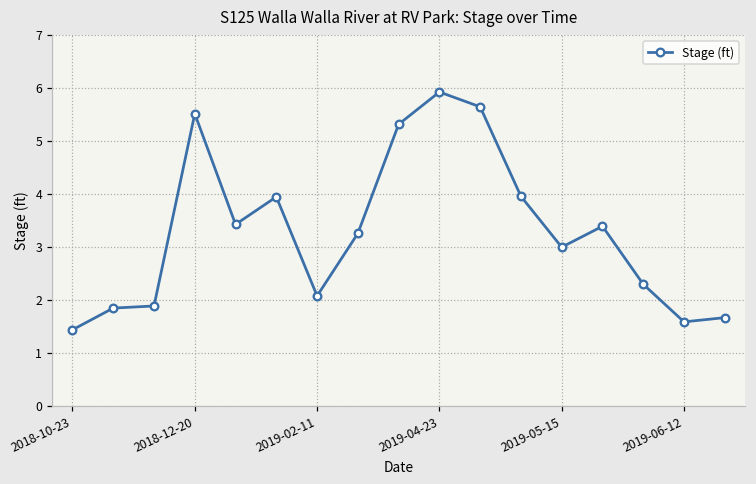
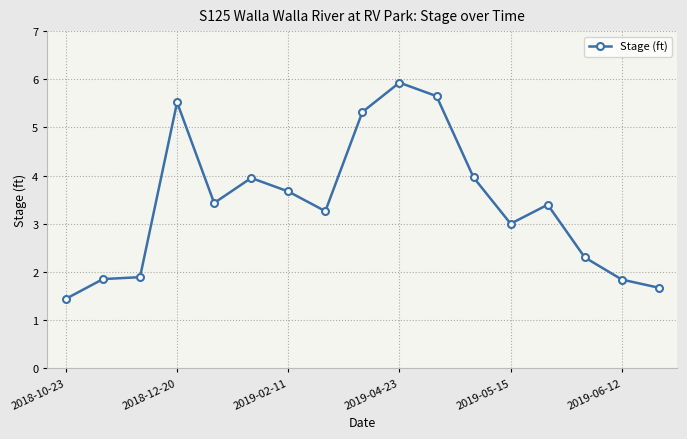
2019-02-11: 2.1 -> 3.7
2019-06-12: 1.6 -> 1.8
